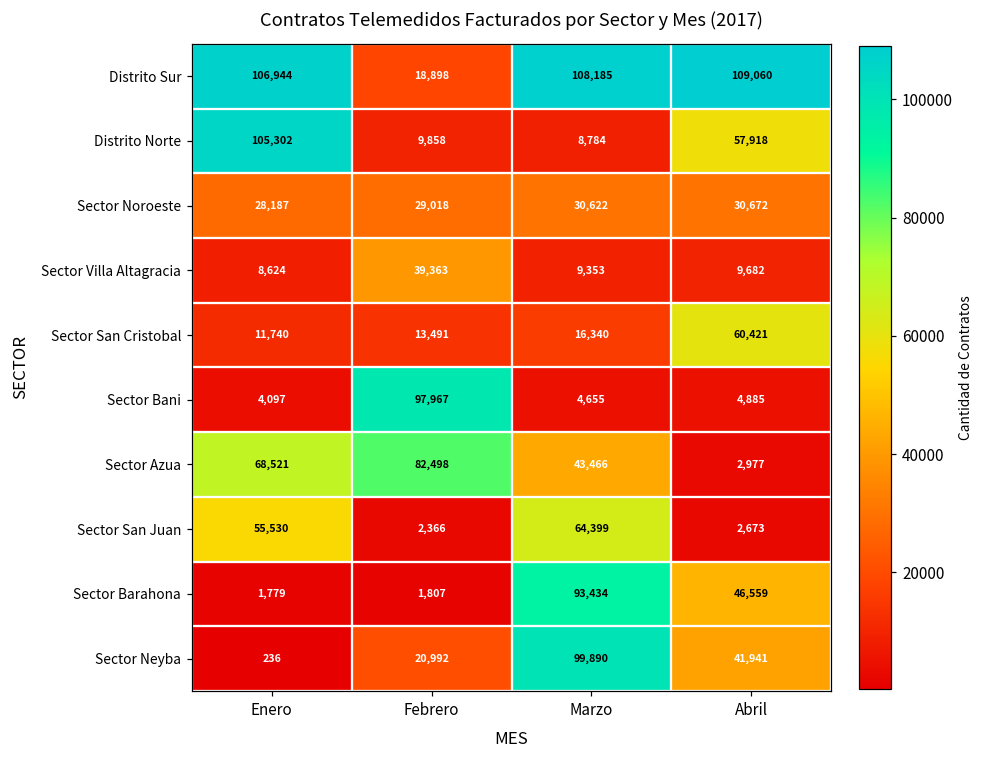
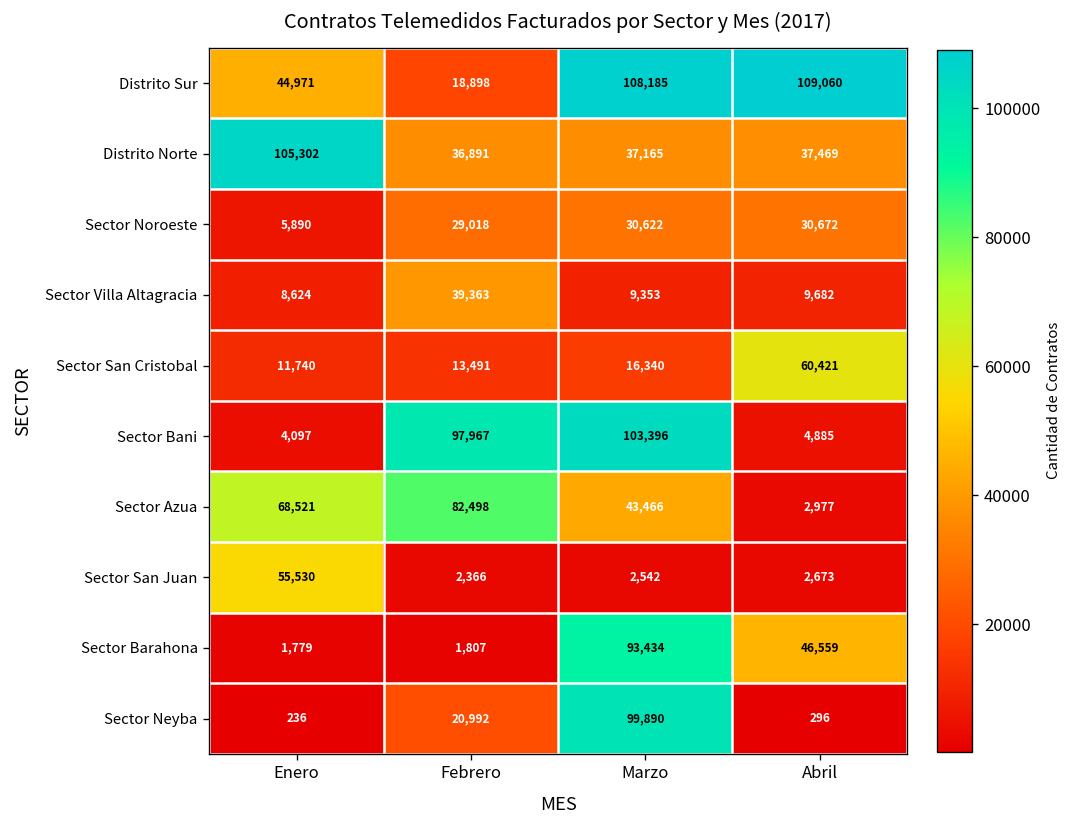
Distrito Sur, Enero: 106,944 -> 44,971
Distrito Norte, Febrero: 9,858 -> 36,891
Distrito Norte, Marzo: 8,784 -> 37,165
Distrito Norte, Abril: 57,918 -> 37,469
Sector Noroeste, Enero: 28,187 -> 5,890
Sector Bani, Marzo: 4,655 -> 103,396
Sector San Juan, Marzo: 64,399 -> 2,542
Sector Neyba, Abril: 41,941 -> 296
